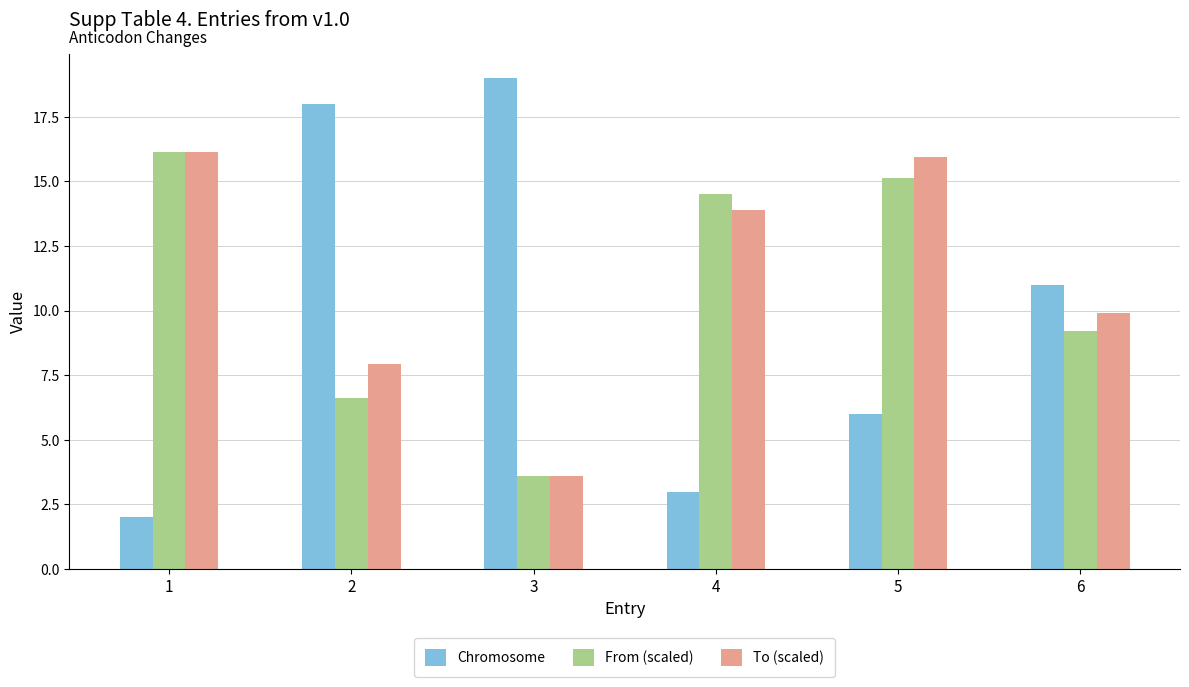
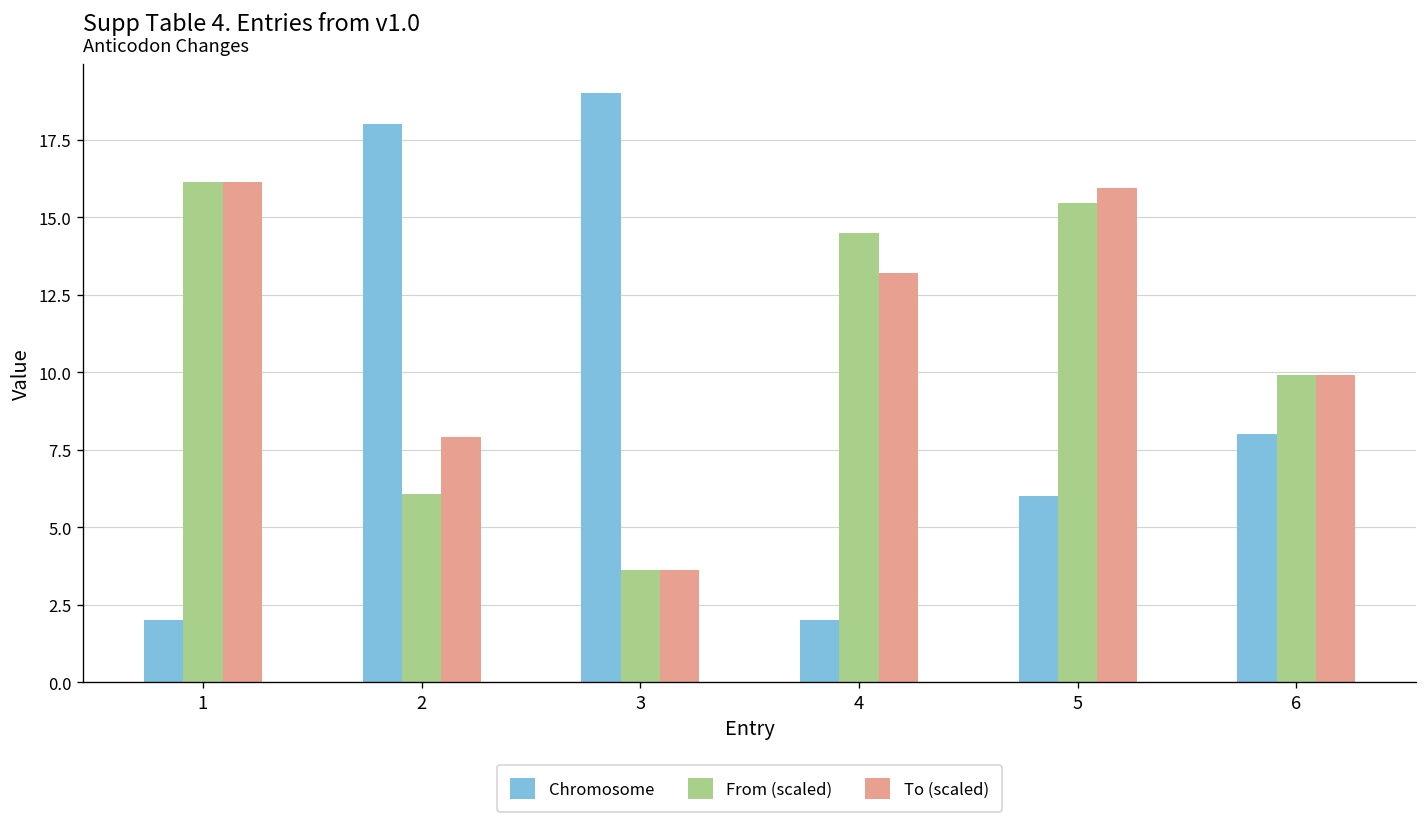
From (scaled), 2: 6.6 -> 6.1
Chromosome, 4: 3 -> 2
To (scaled), 4: 13.9 -> 13.2
From (scaled), 5: 15.1 -> 15.5
Chromosome, 6: 11 -> 8
From (scaled), 6: 9.2 -> 9.9
